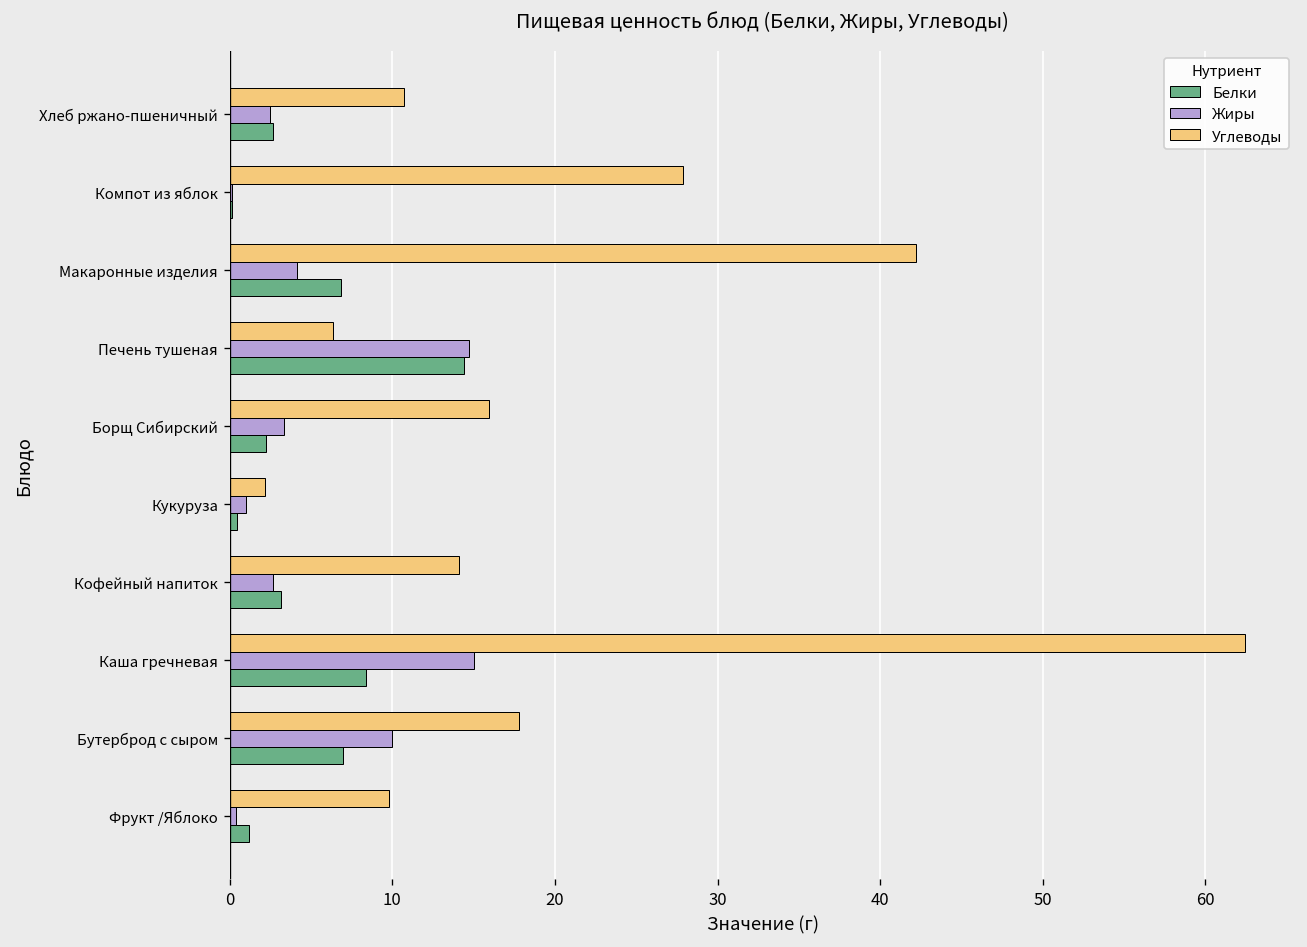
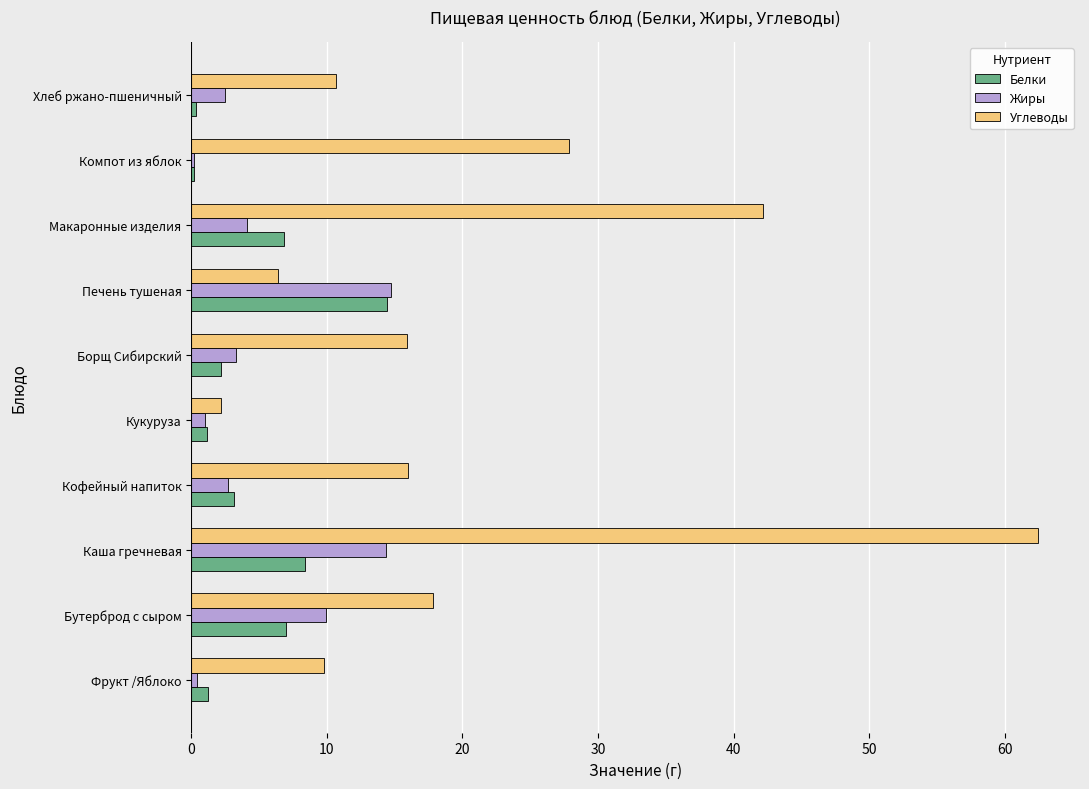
Белки, Хлеб ржано-пшеничный: 2.6 -> 0.4
Белки, Кукуруза: 0.5 -> 1.2
Углеводы, Кофейный напиток: 14.1 -> 16.0
Жиры, Каша гречневая: 15.0 -> 14.4
